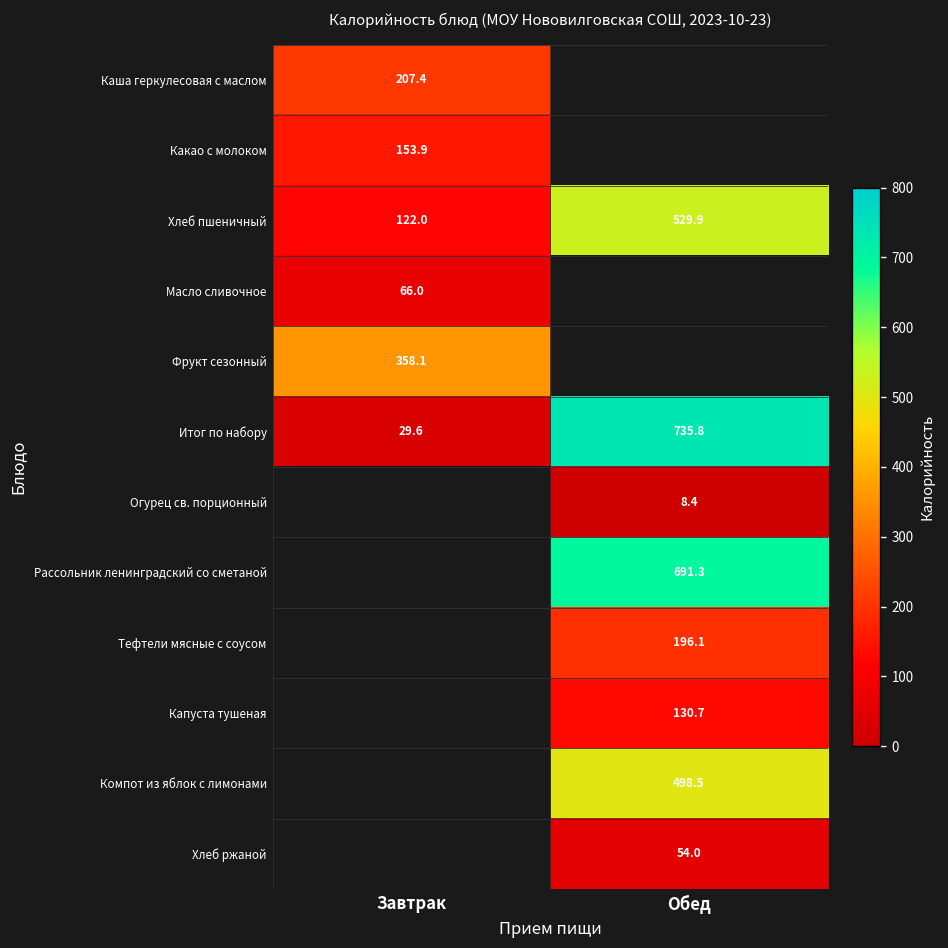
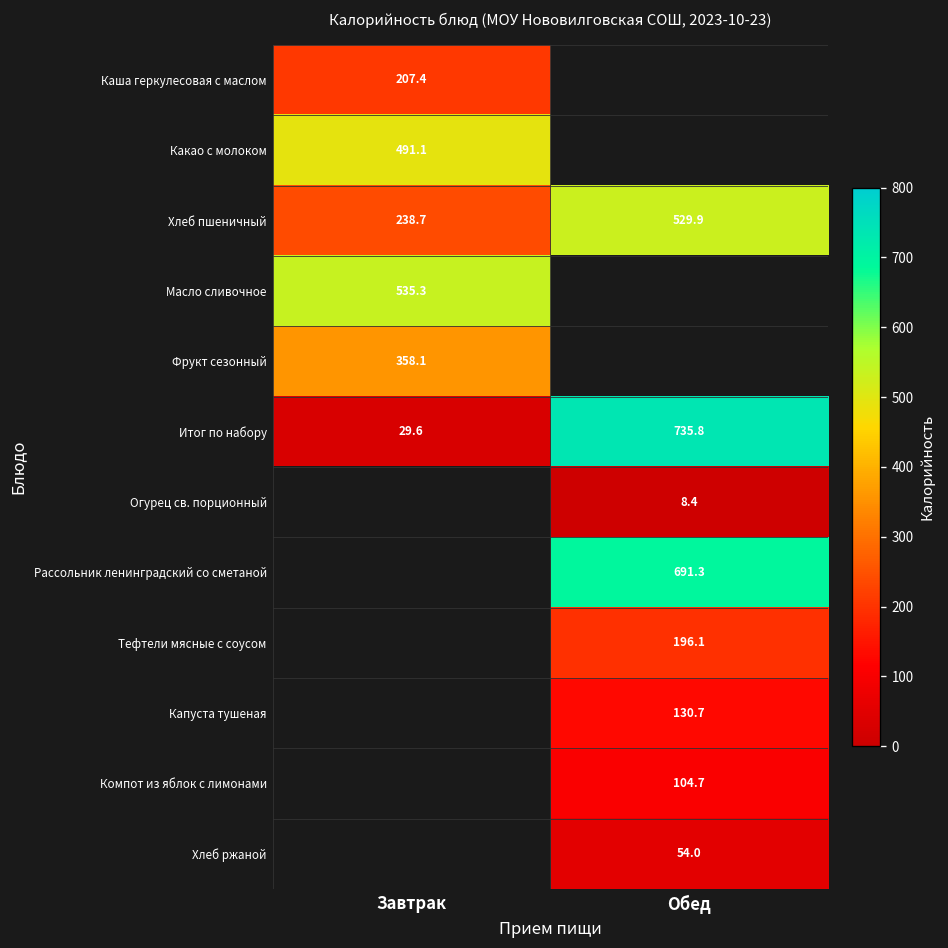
Какао с молоком, Завтрак: 153.9 -> 491.1
Хлеб пшеничный, Завтрак: 122.0 -> 238.7
Масло сливочное, Завтрак: 66.0 -> 535.3
Компот из яблок с лимонами, Обед: 498.5 -> 104.7
